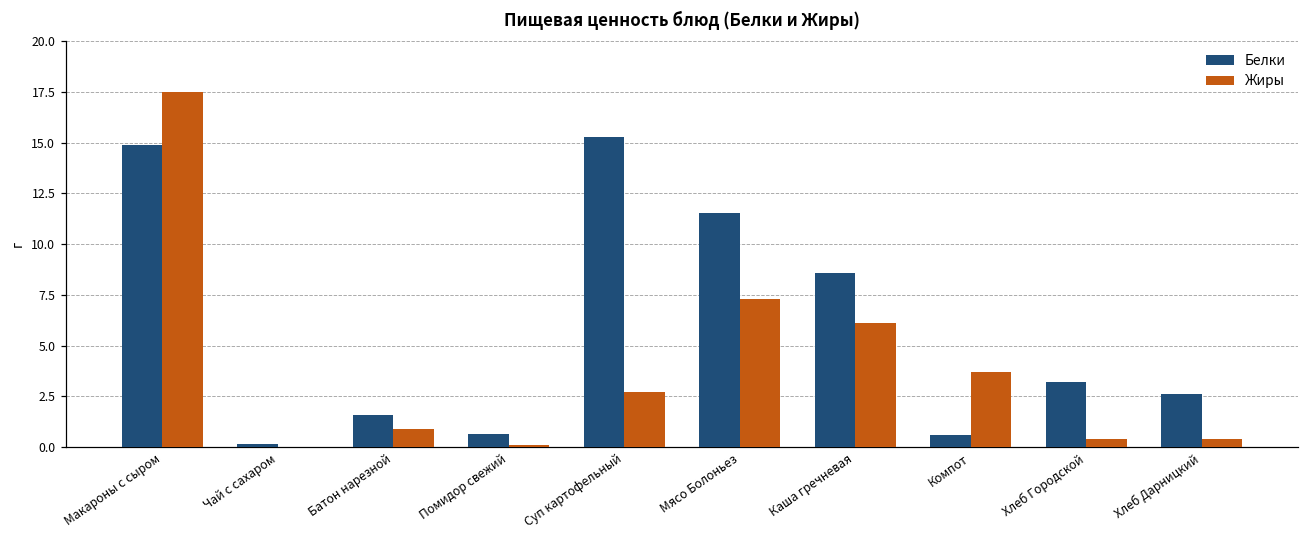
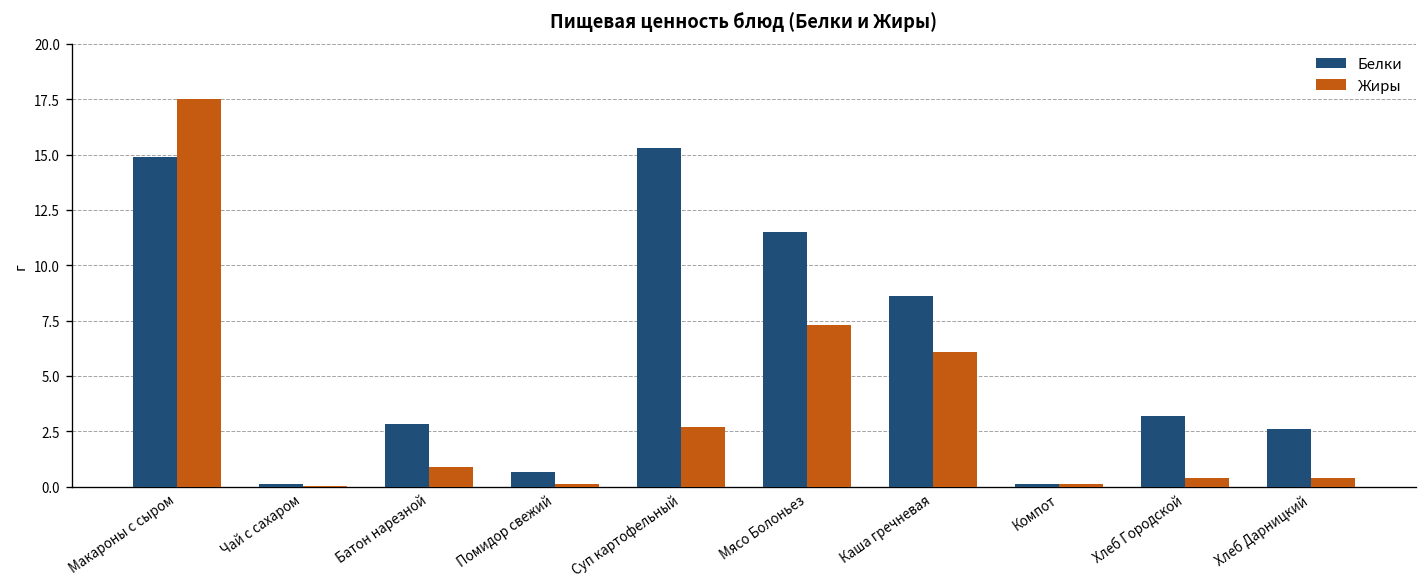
Белки, Батон нарезной: 1.6 -> 2.9
Белки, Компот: 0.6 -> 0.1
Жиры, Компот: 3.7 -> 0.1
